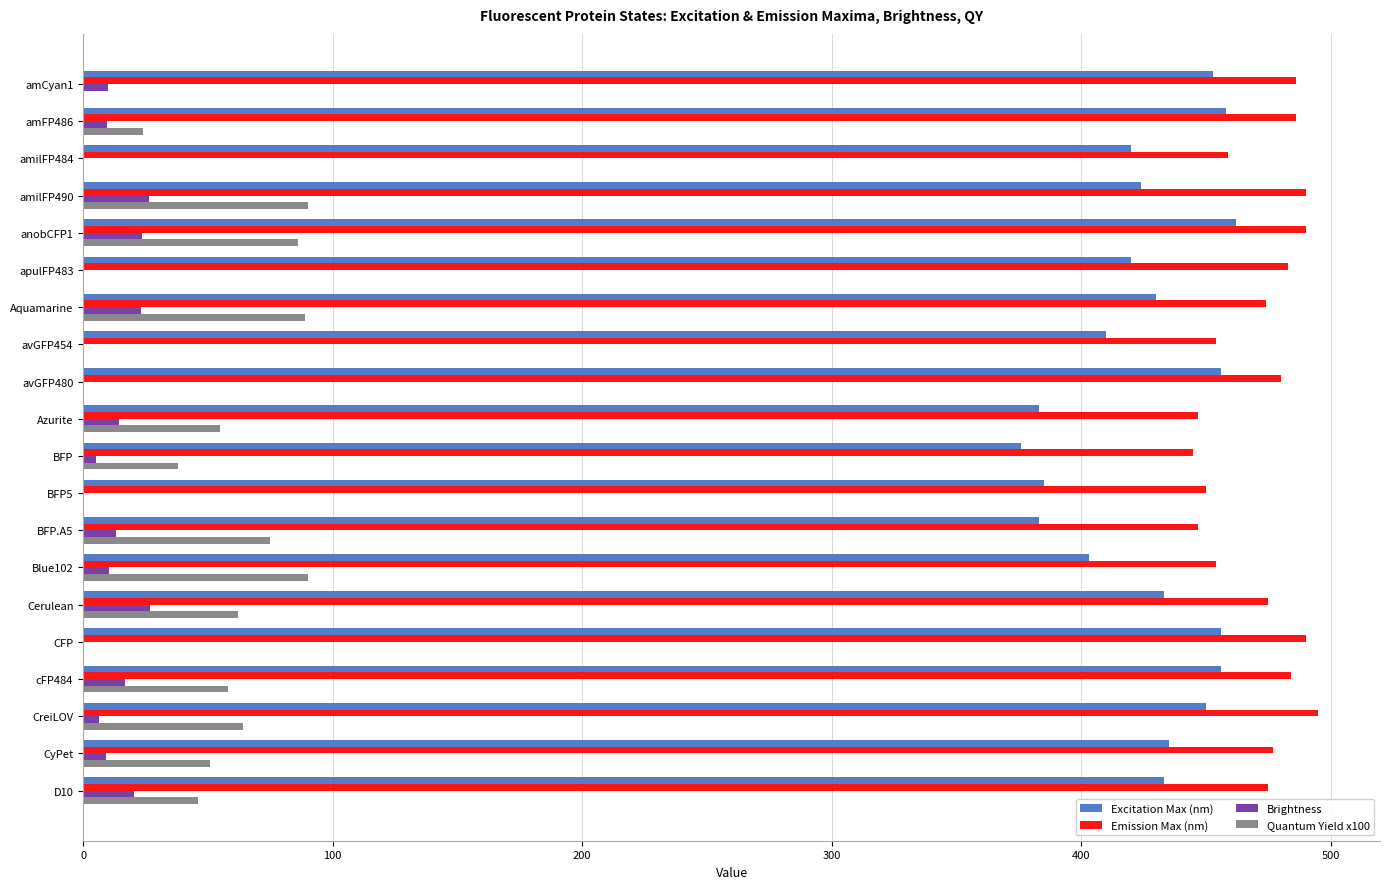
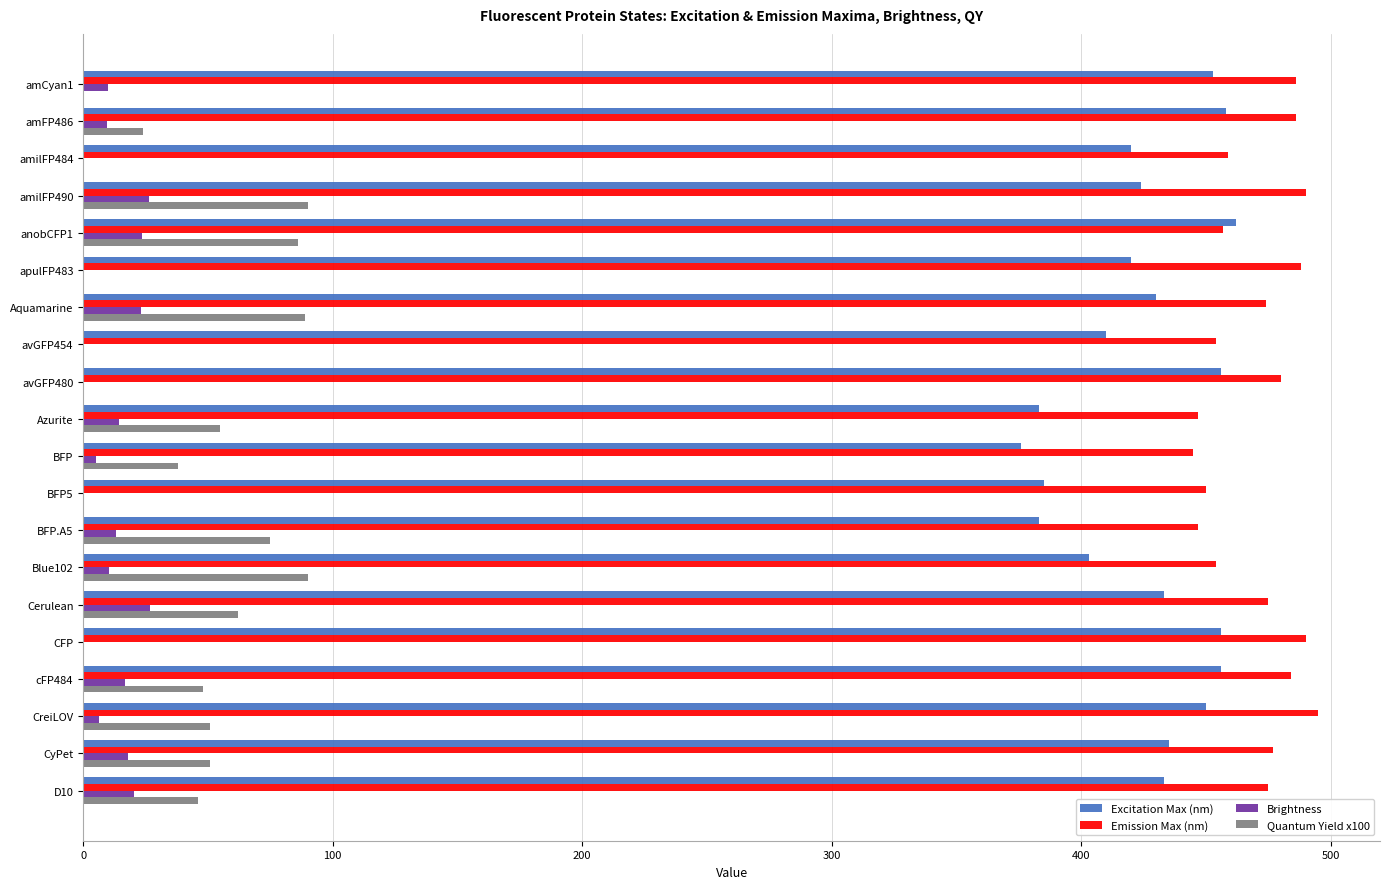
Emission Max (nm), anobCFP1: 490 -> 457
Emission Max (nm), apulFP483: 483 -> 488
Quantum Yield x100, cFP484: 58 -> 48
Quantum Yield x100, CreiLOV: 64 -> 51
Brightness, CyPet: 9 -> 18
